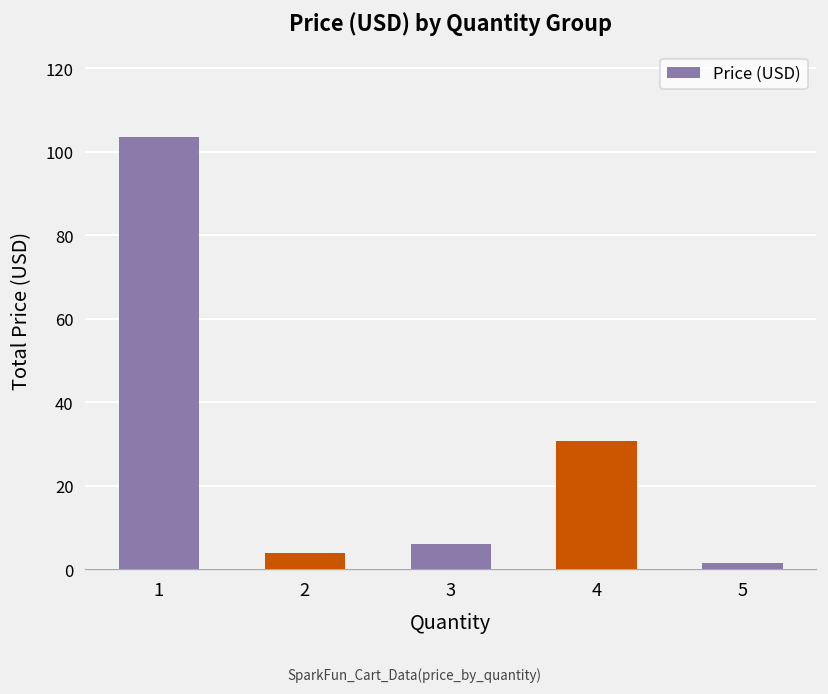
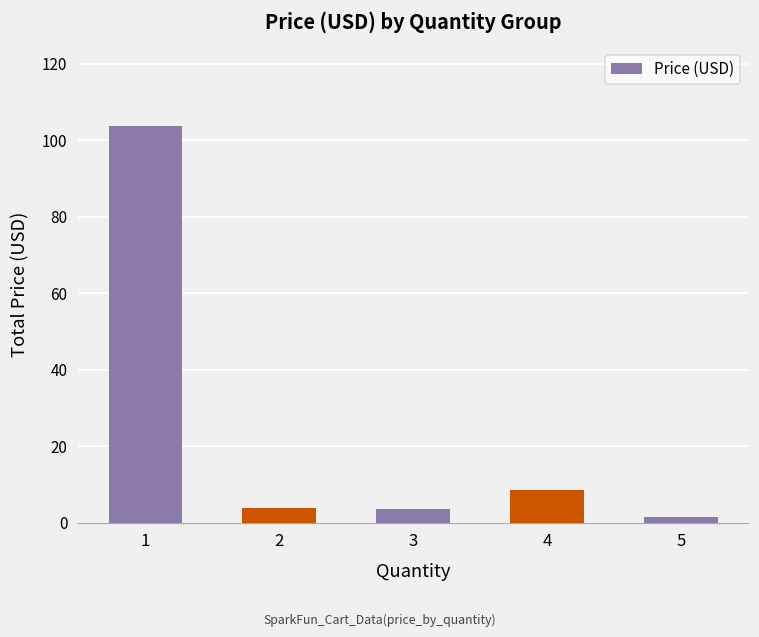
3: 6 -> 4
4: 31 -> 9
